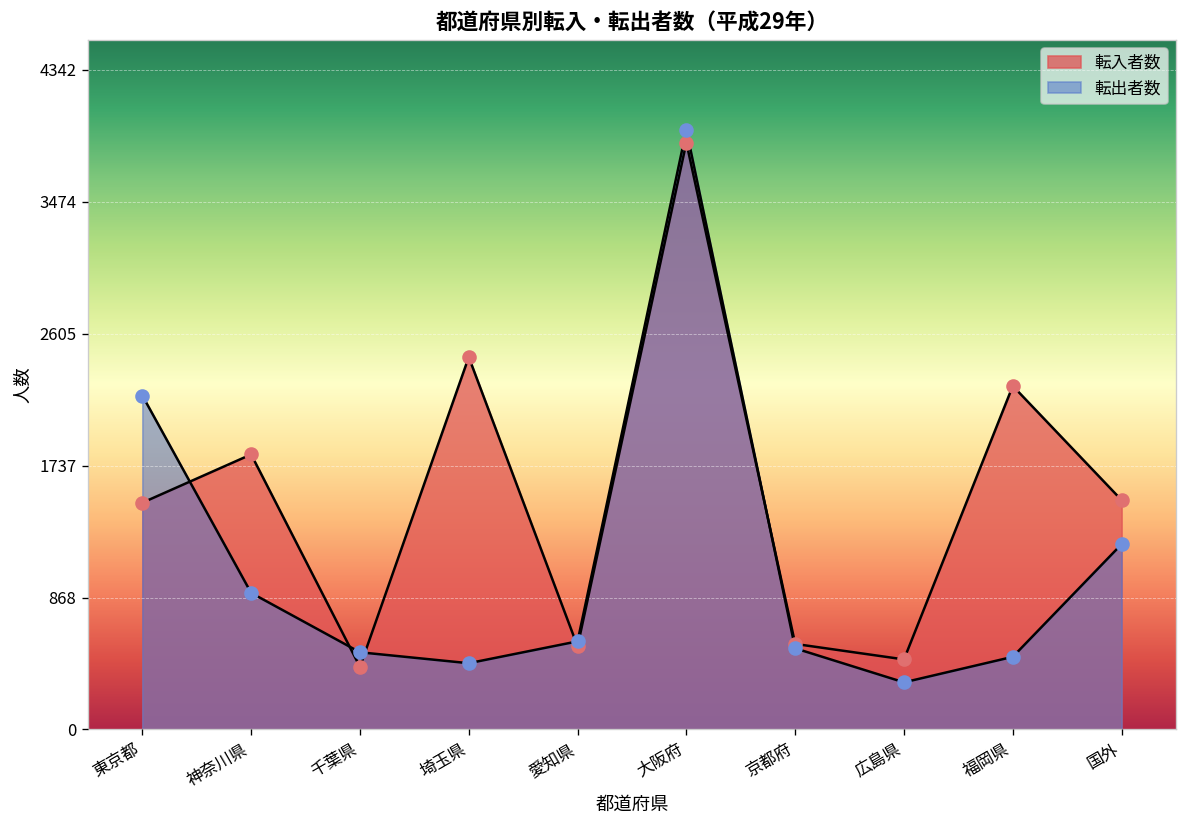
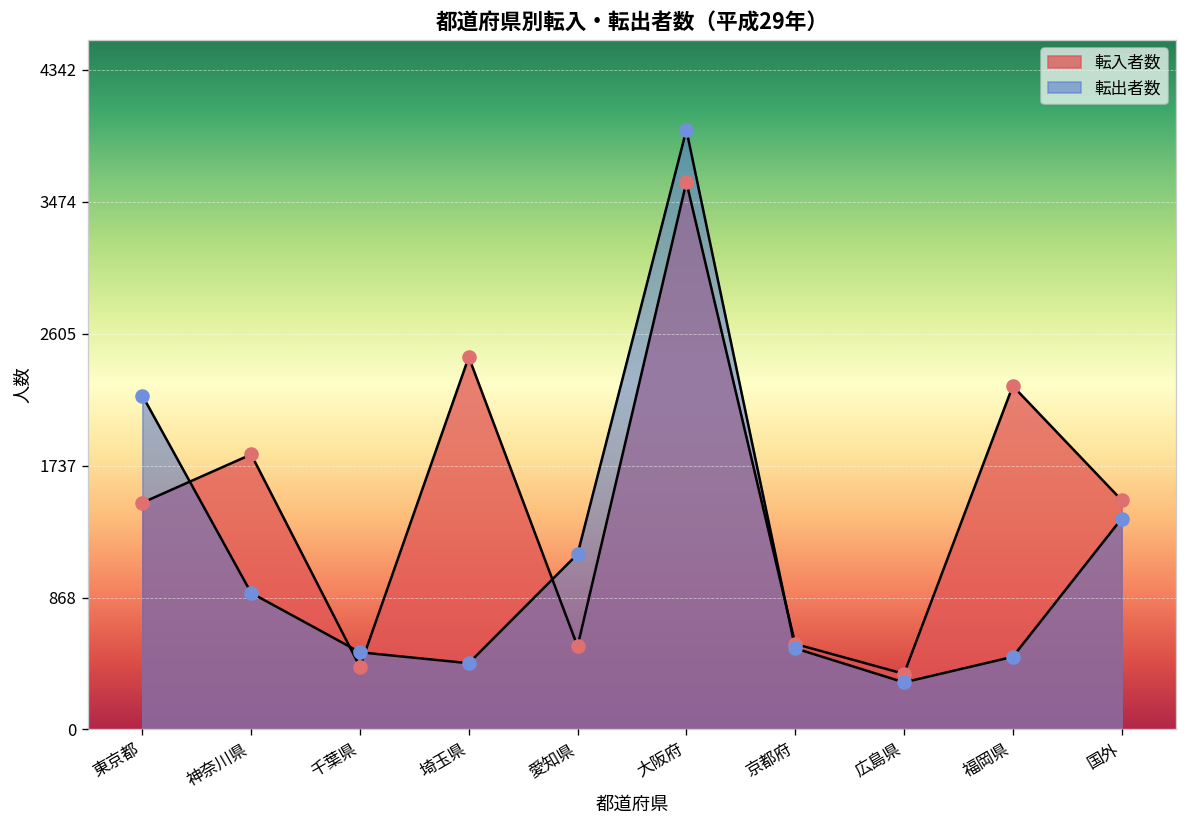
転出者数, 愛知県: 580 -> 1160
転入者数, 大阪府: 3870 -> 3600
転入者数, 広島県: 460 -> 370
転出者数, 国外: 1220 -> 1390
